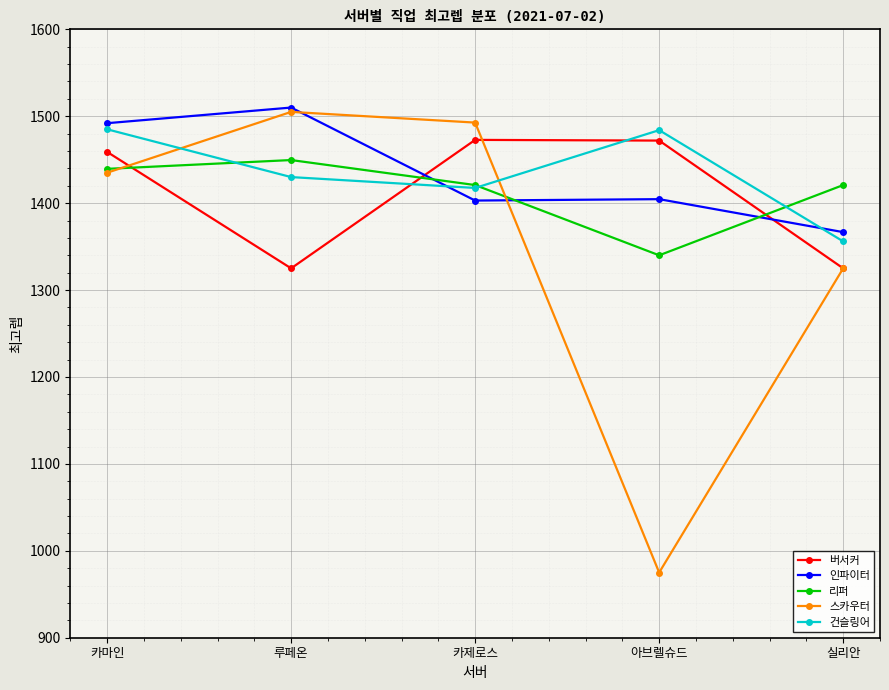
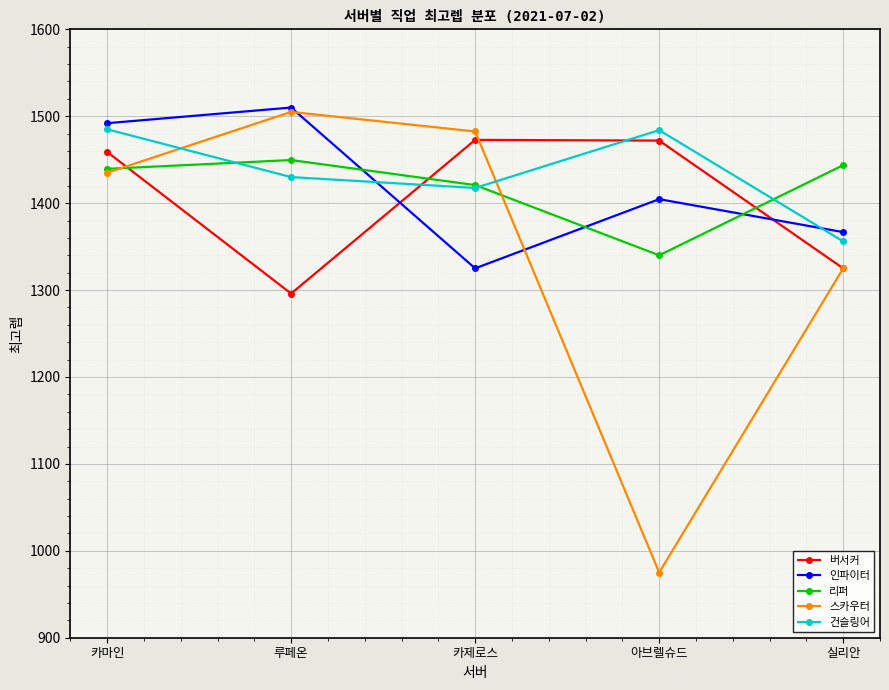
버서커, 루페온: 1330 -> 1300
인파이터, 카제로스: 1400 -> 1330
스카우터, 카제로스: 1490 -> 1480
리퍼, 실리안: 1420 -> 1440
